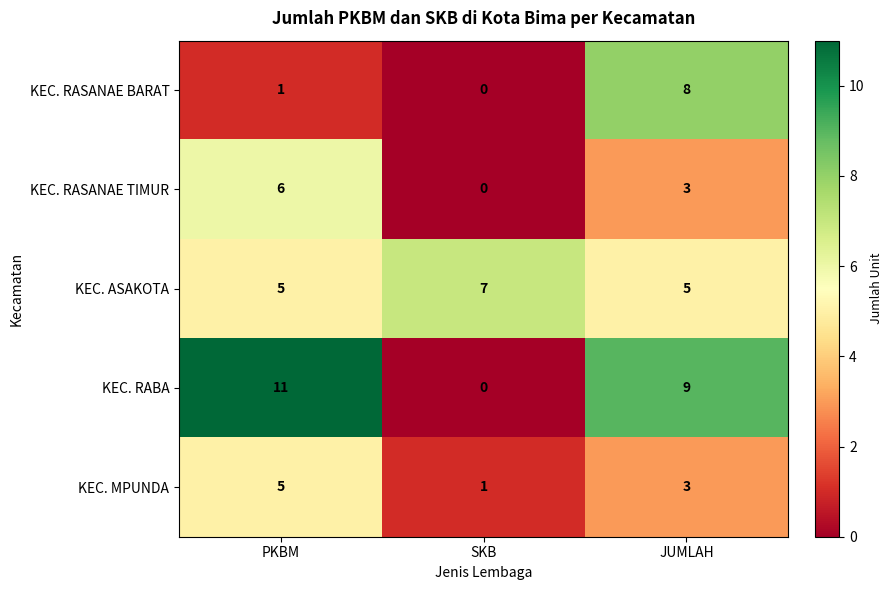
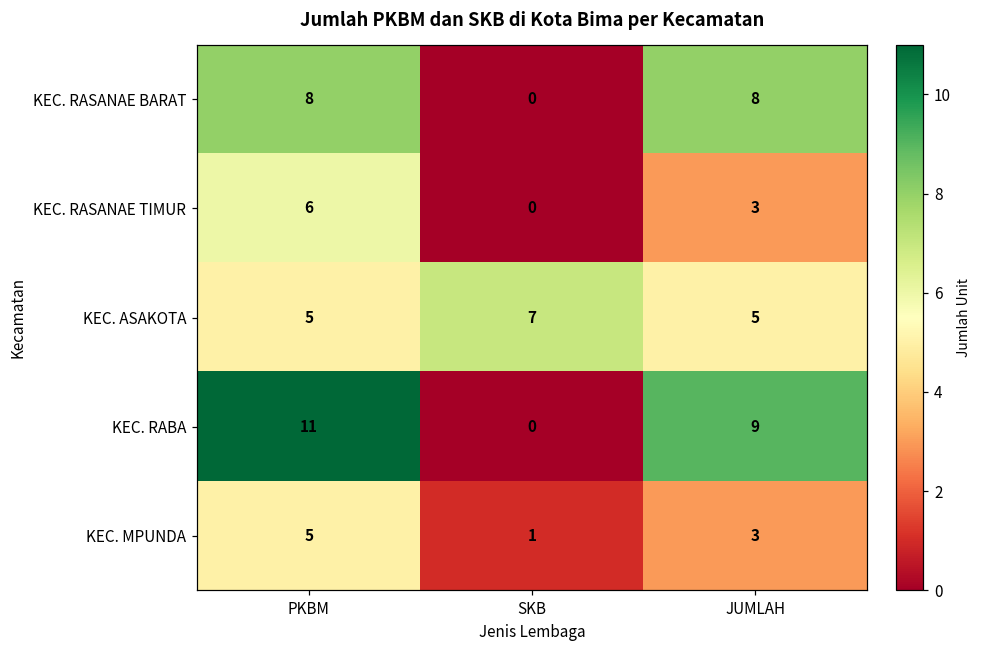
KEC. RASANAE BARAT, PKBM: 1 -> 8
